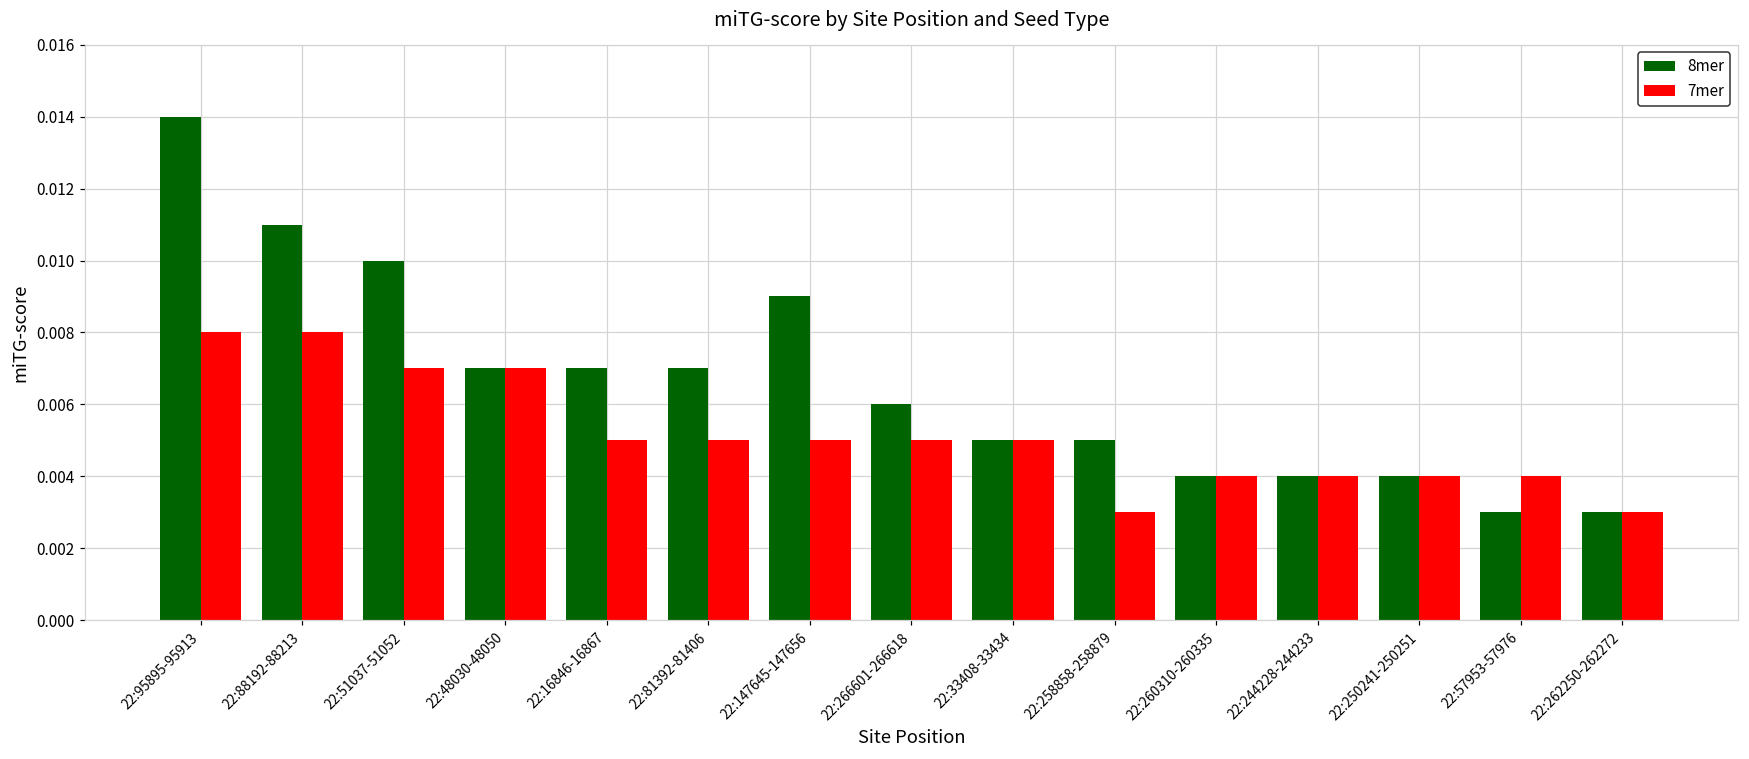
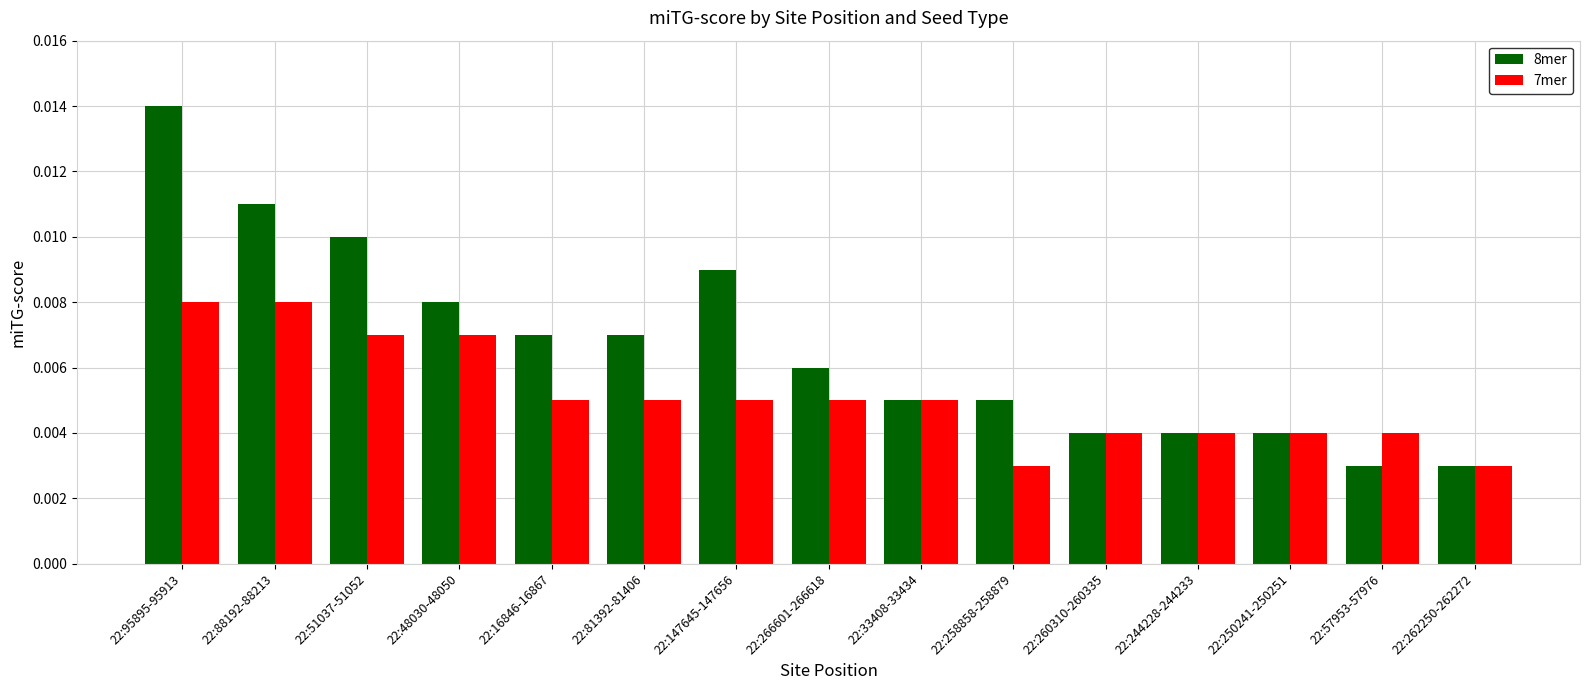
8mer, 22:48030-48050: 0.007 -> 0.008
